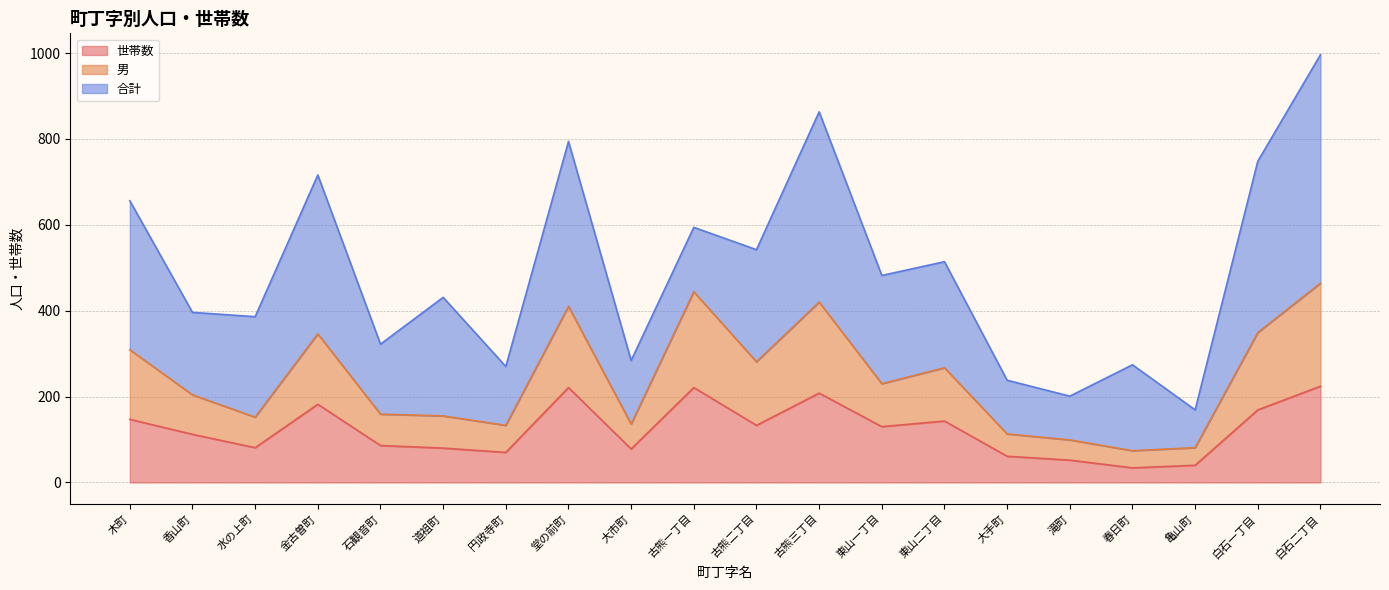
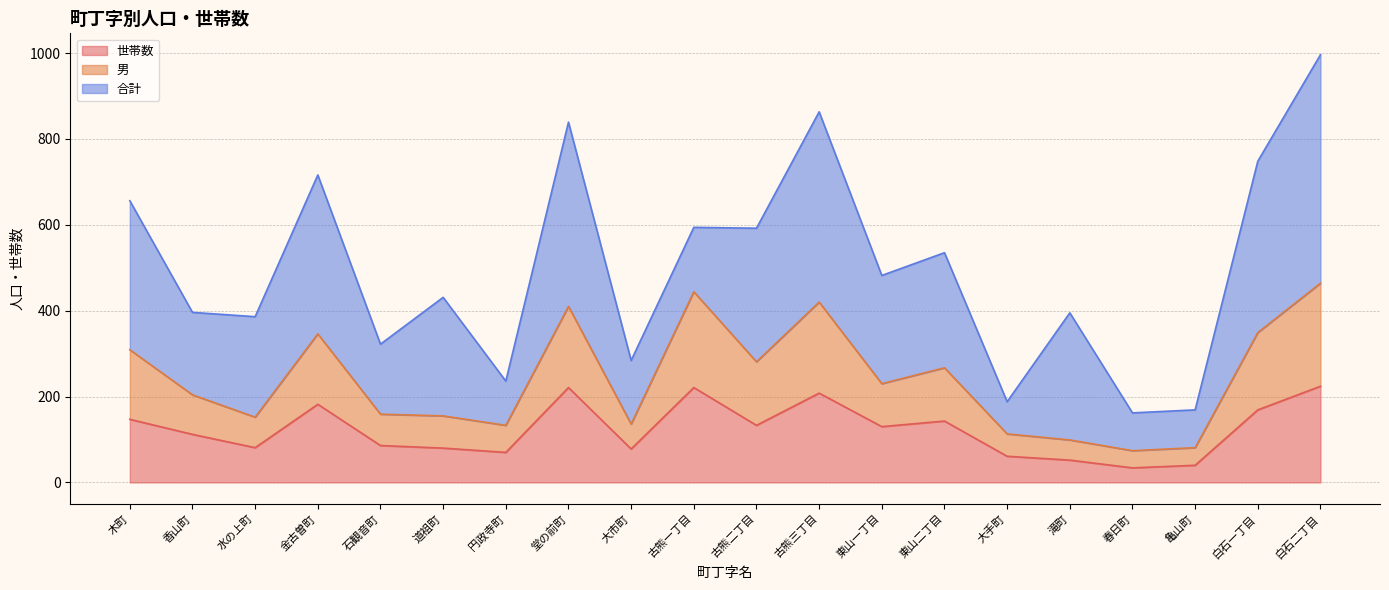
合計, 円政寺町: 140 -> 100
合計, 堂の前町: 380 -> 430
合計, 古熊二丁目: 260 -> 310
合計, 東山二丁目: 250 -> 270
合計, 大手町: 130 -> 80
合計, 滝町: 100 -> 300
合計, 春日町: 200 -> 90
